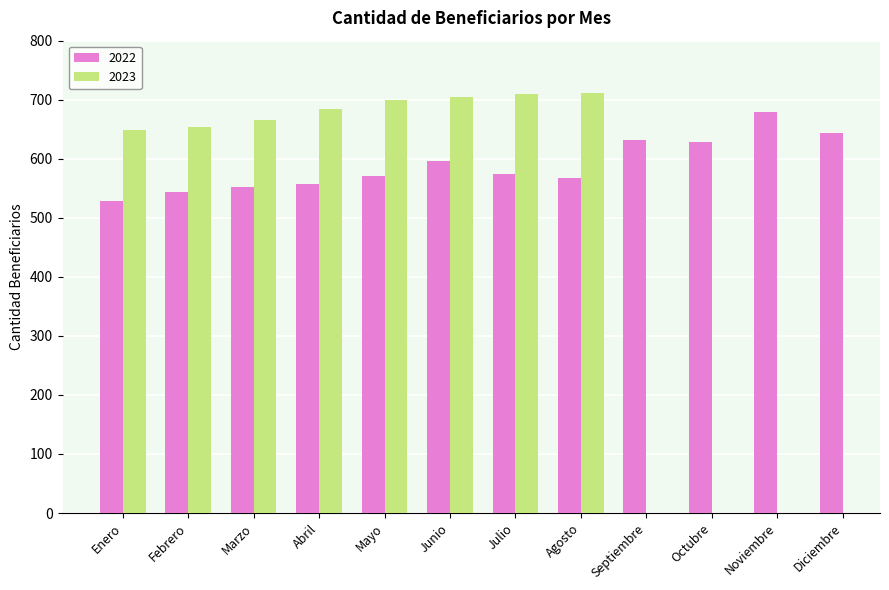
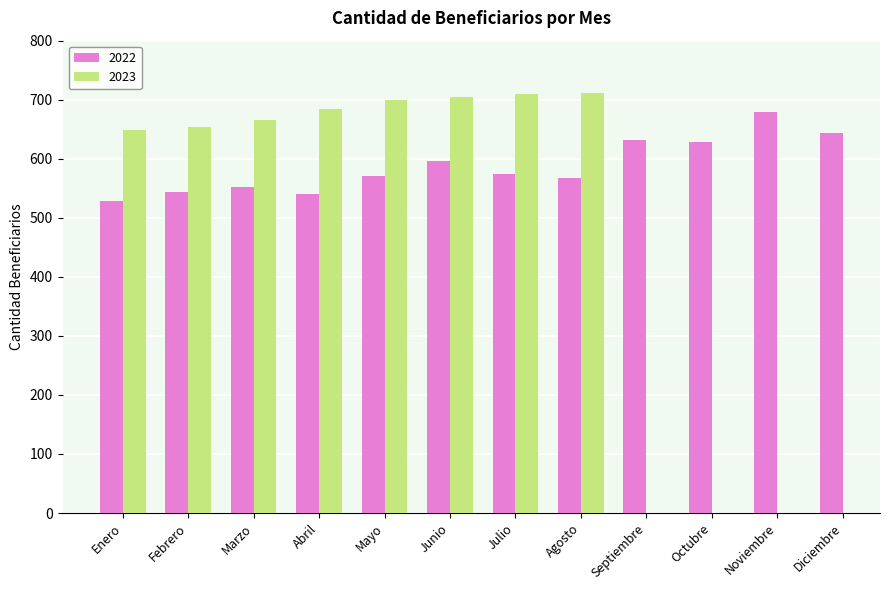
2022, Abril: 560 -> 540
